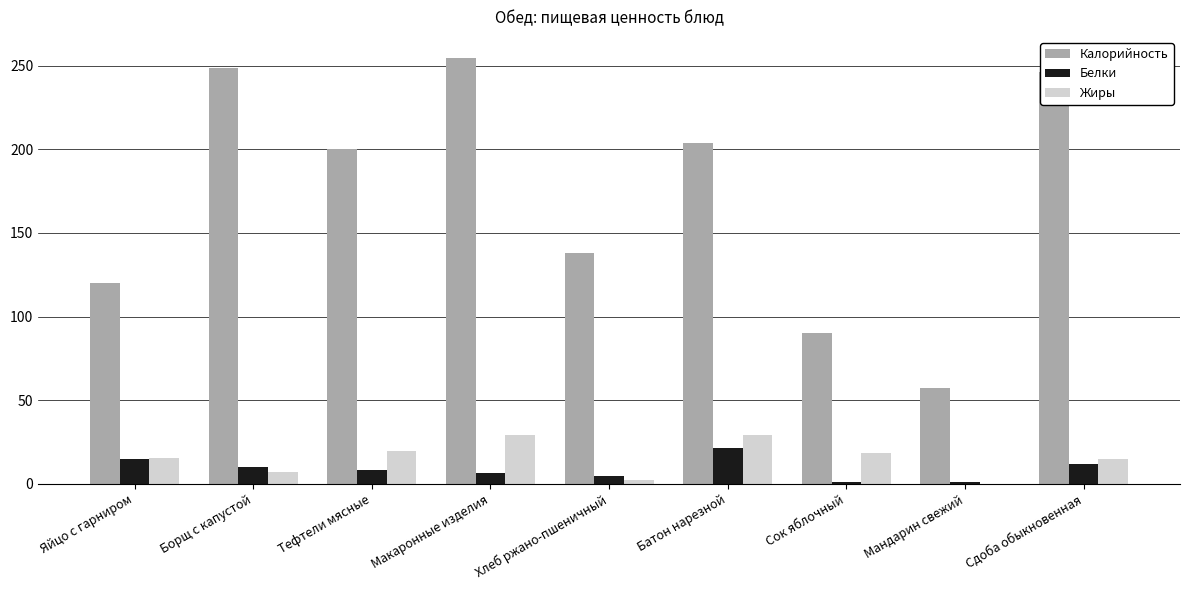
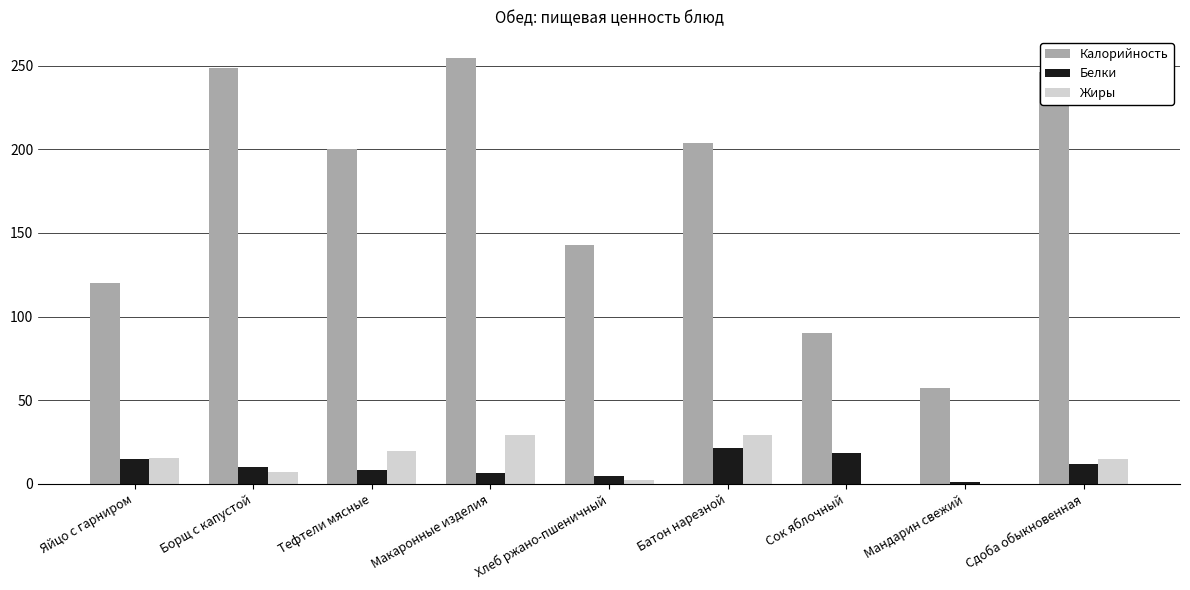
Калорийность, Хлеб ржано-пшеничный: 138 -> 143
Белки, Сок яблочный: 1 -> 19
Жиры, Сок яблочный: 19 -> 0
